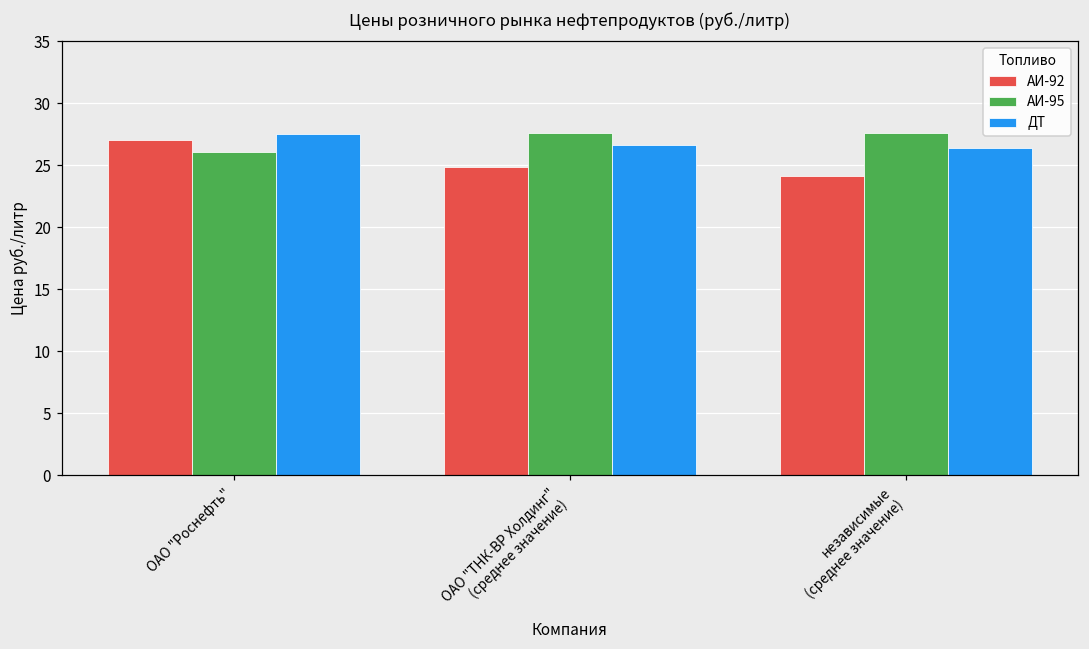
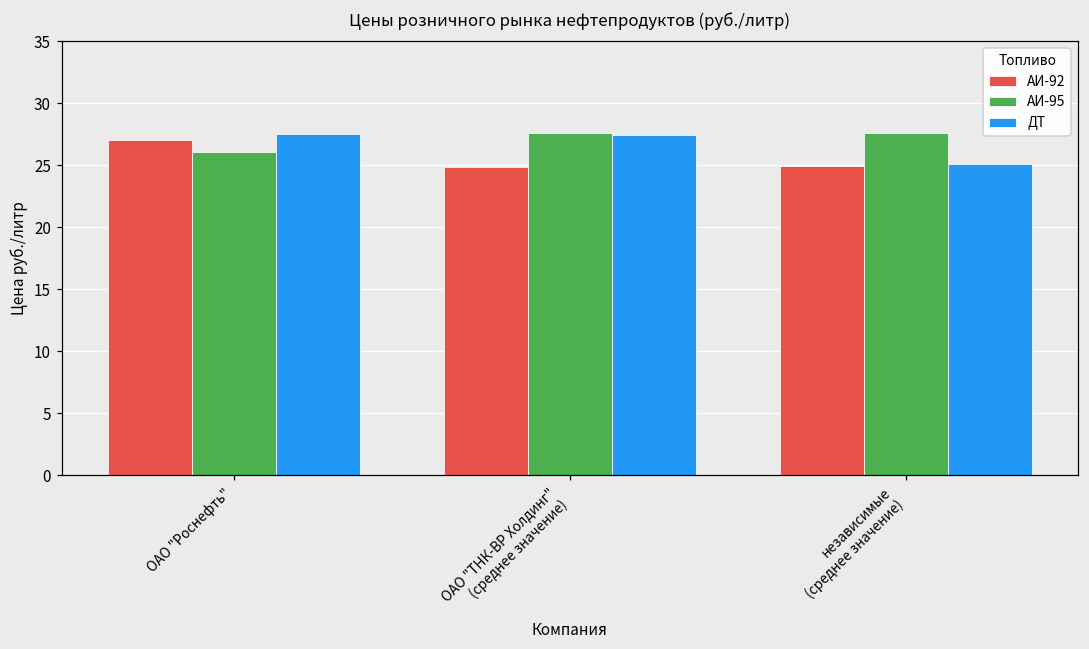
ДТ, ОАО "ТНК-ВР Холдинг" (среднее значение): 26.7 -> 27.4
АИ-92, независимые (среднее значение): 24.1 -> 24.9
ДТ, независимые (среднее значение): 26.4 -> 25.1
